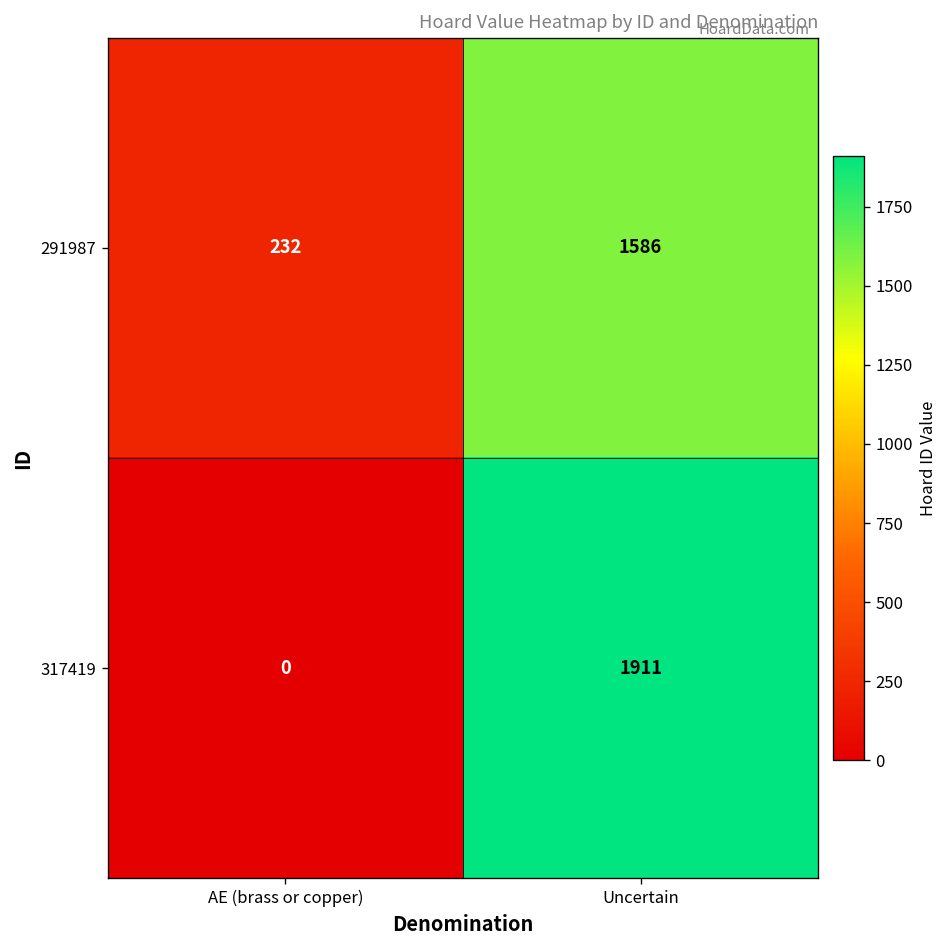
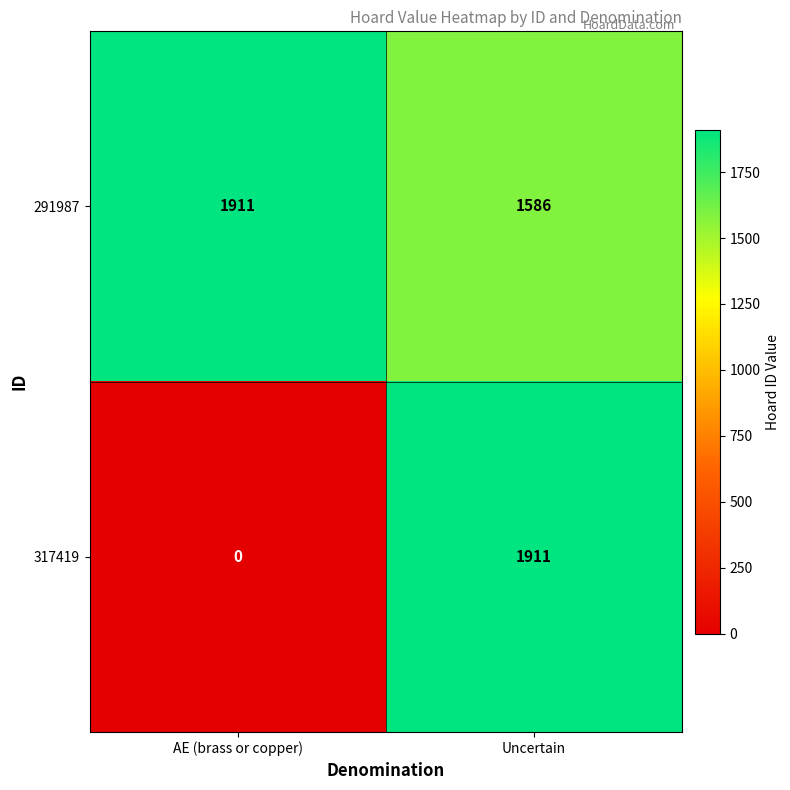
291987, AE (brass or copper): 232 -> 1911
